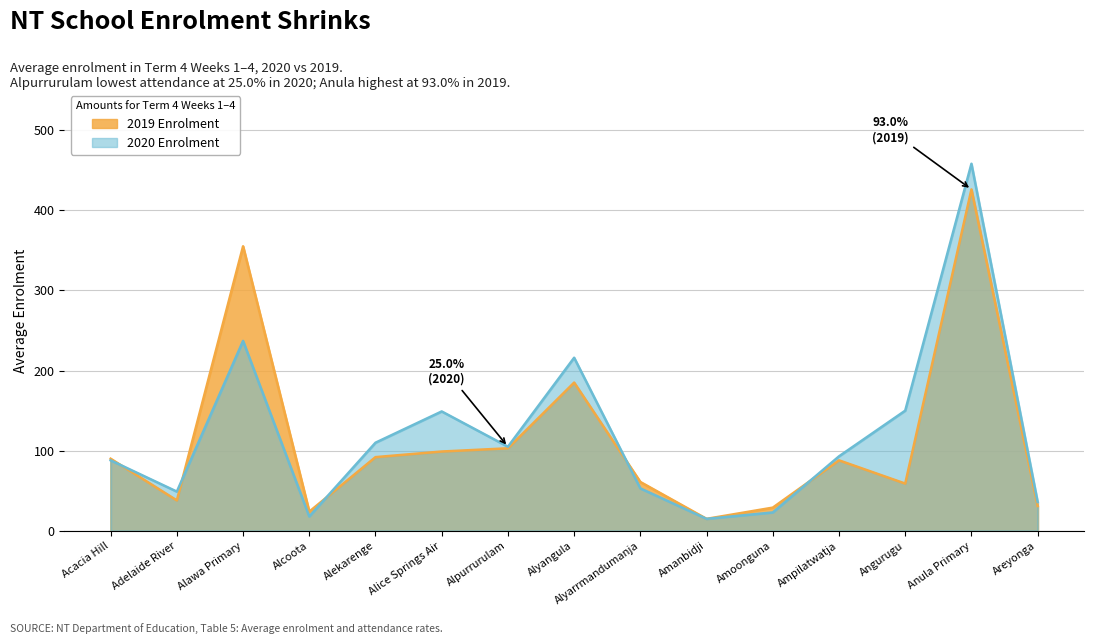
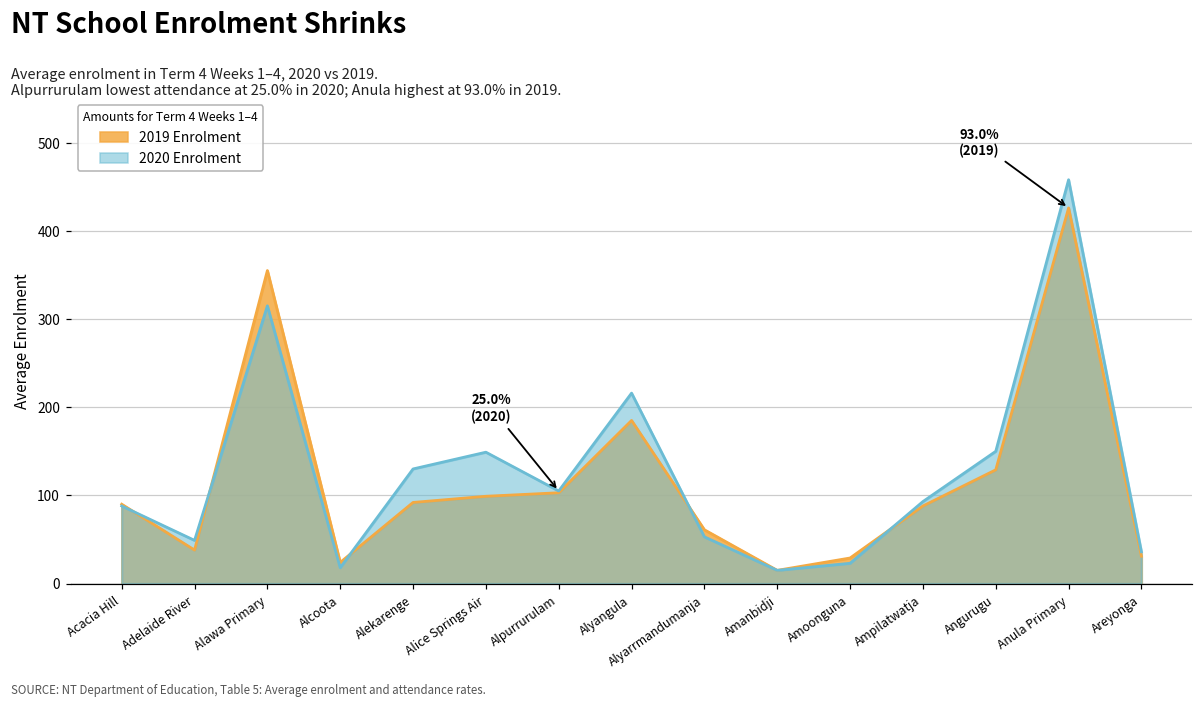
2020 Enrolment, Alawa Primary: 240 -> 320
2020 Enrolment, Alekarenge: 110 -> 130
2019 Enrolment, Angurugu: 60 -> 130
